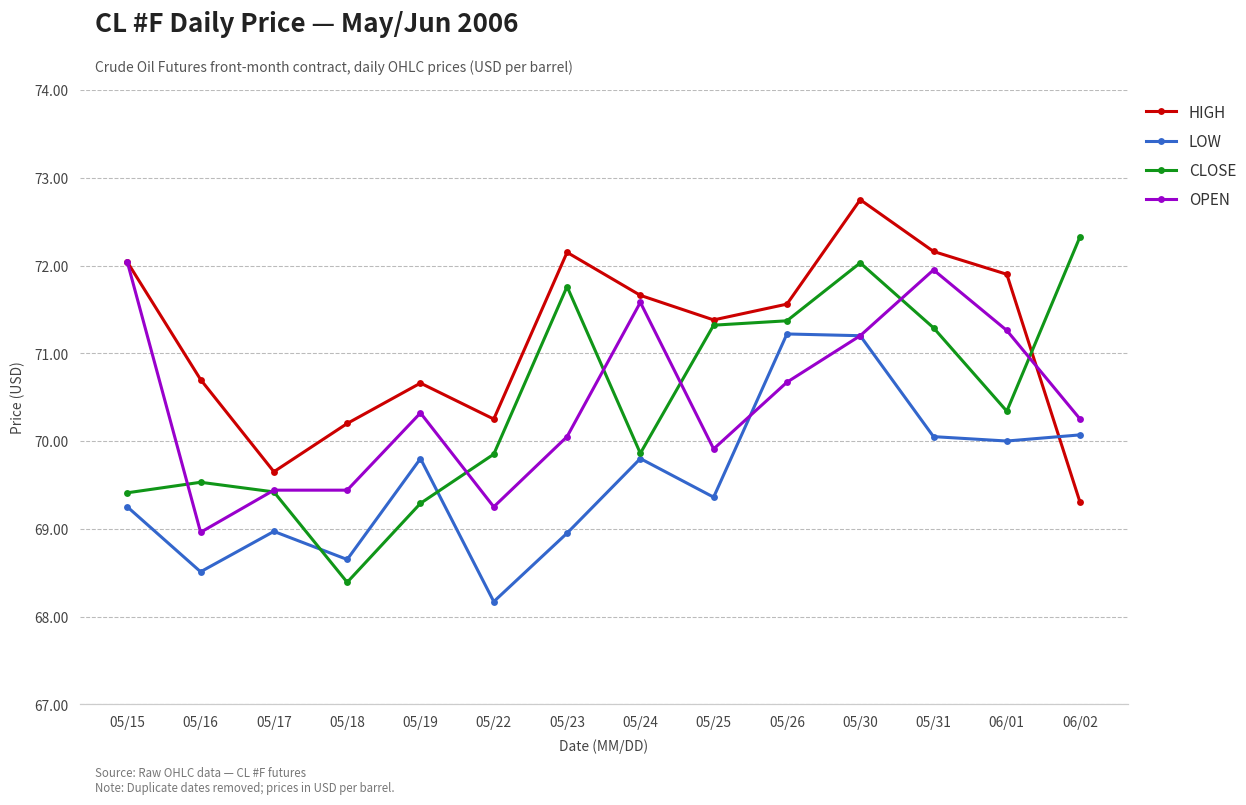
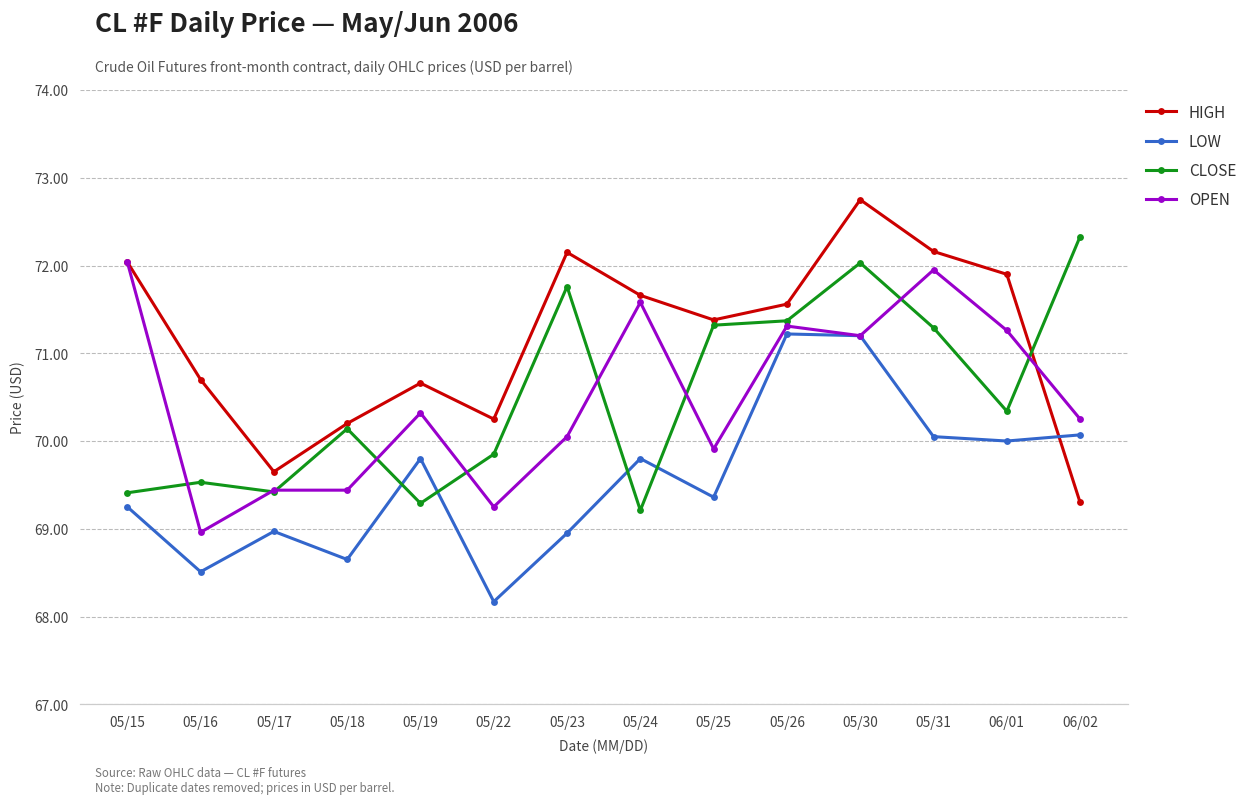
CLOSE, 05/18: 68.4 -> 70.1
CLOSE, 05/24: 69.9 -> 69.2
OPEN, 05/26: 70.7 -> 71.3
